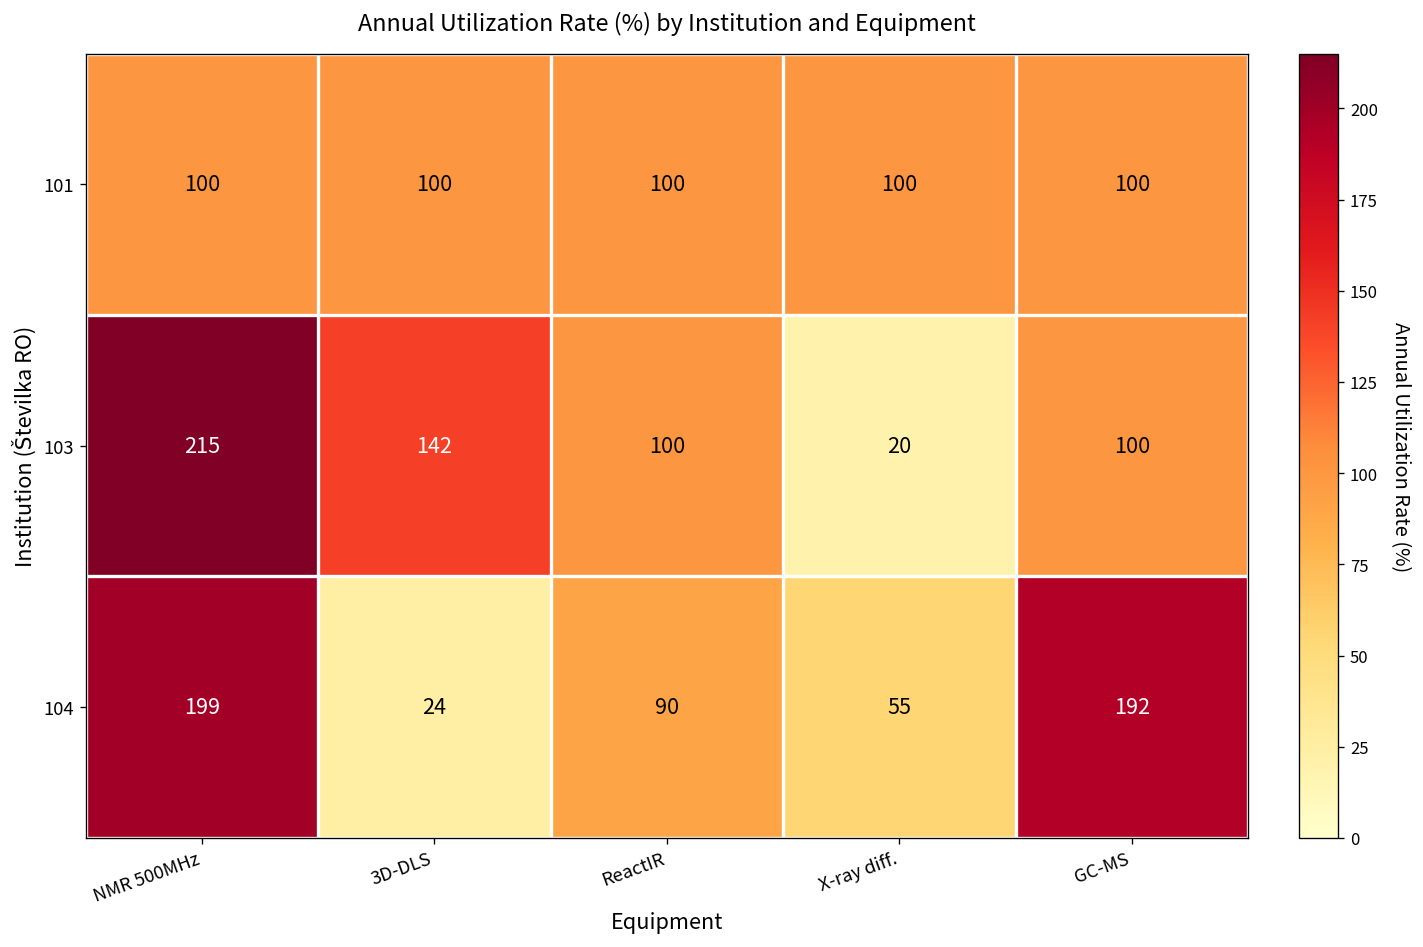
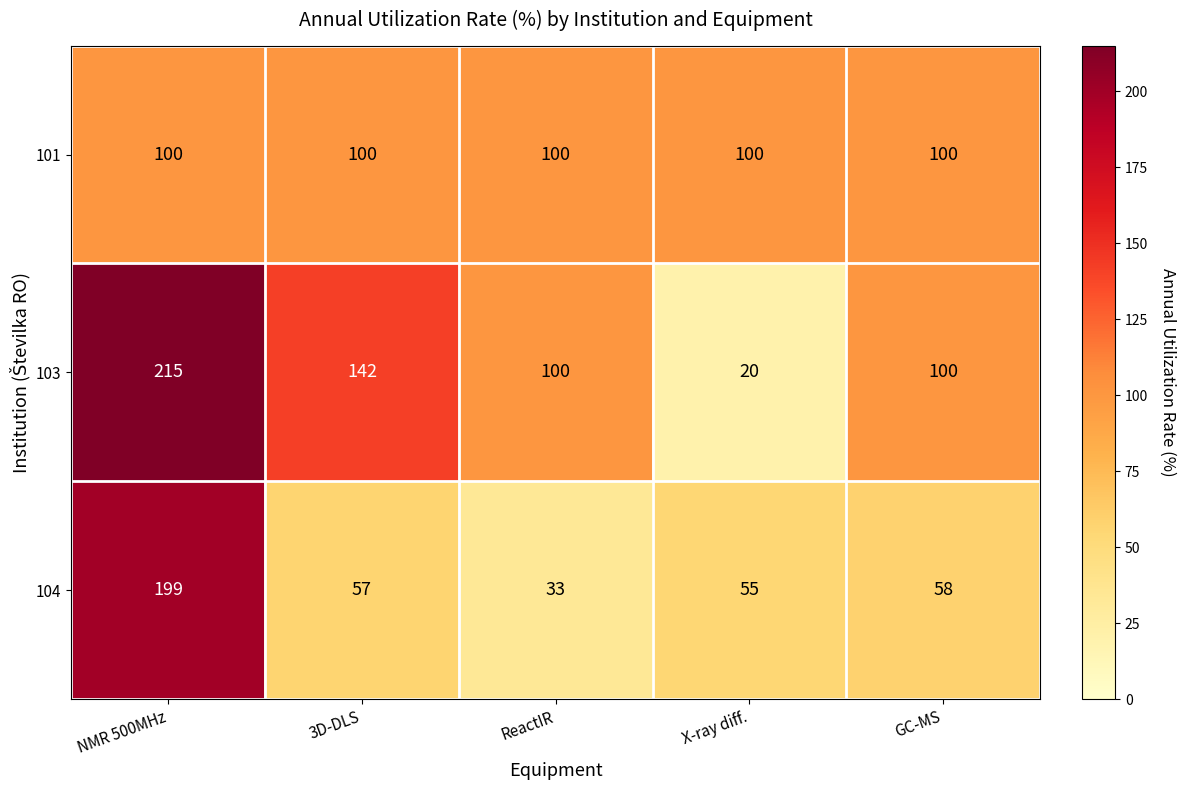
104, 3D-DLS: 24 -> 57
104, ReactIR: 90 -> 33
104, GC-MS: 192 -> 58
